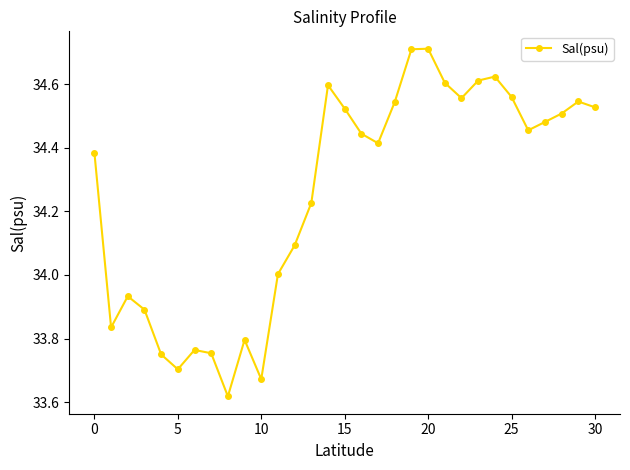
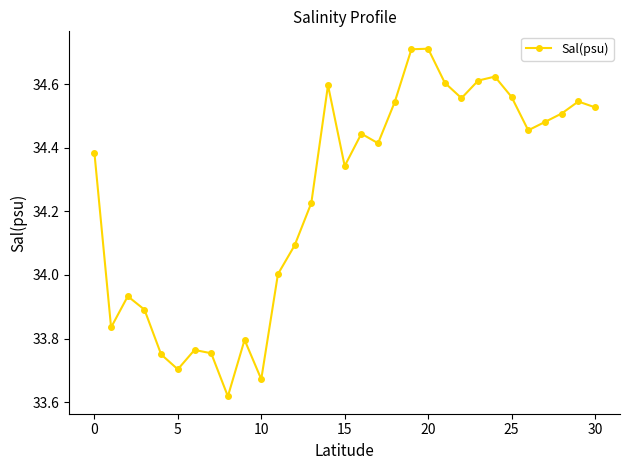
15: 34.52 -> 34.34
